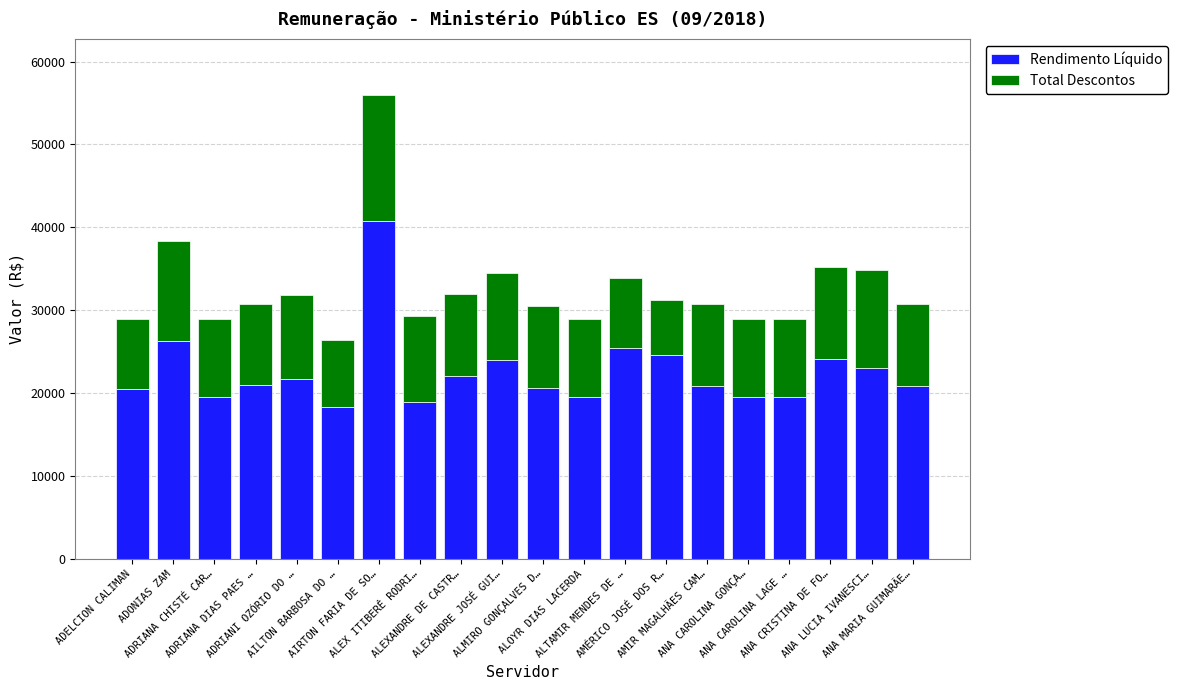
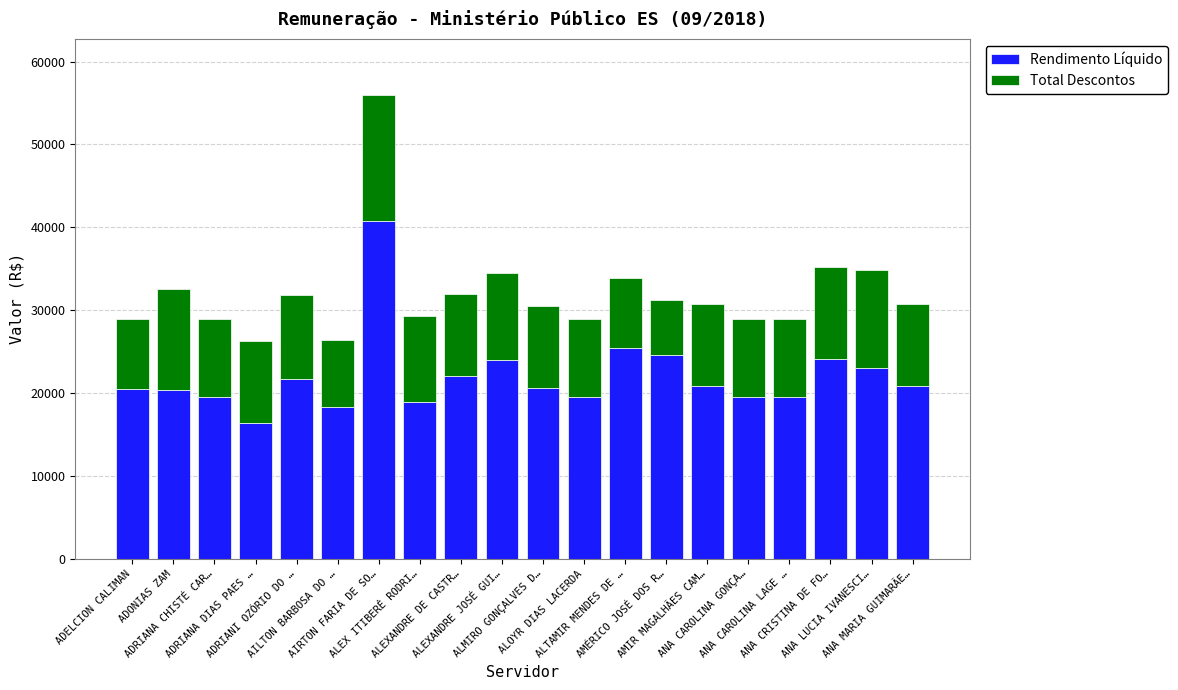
Rendimento Líquido, ADONIAS ZAM: 26000 -> 20000
Rendimento Líquido, ADRIANA DIAS PAES …: 21000 -> 16000
